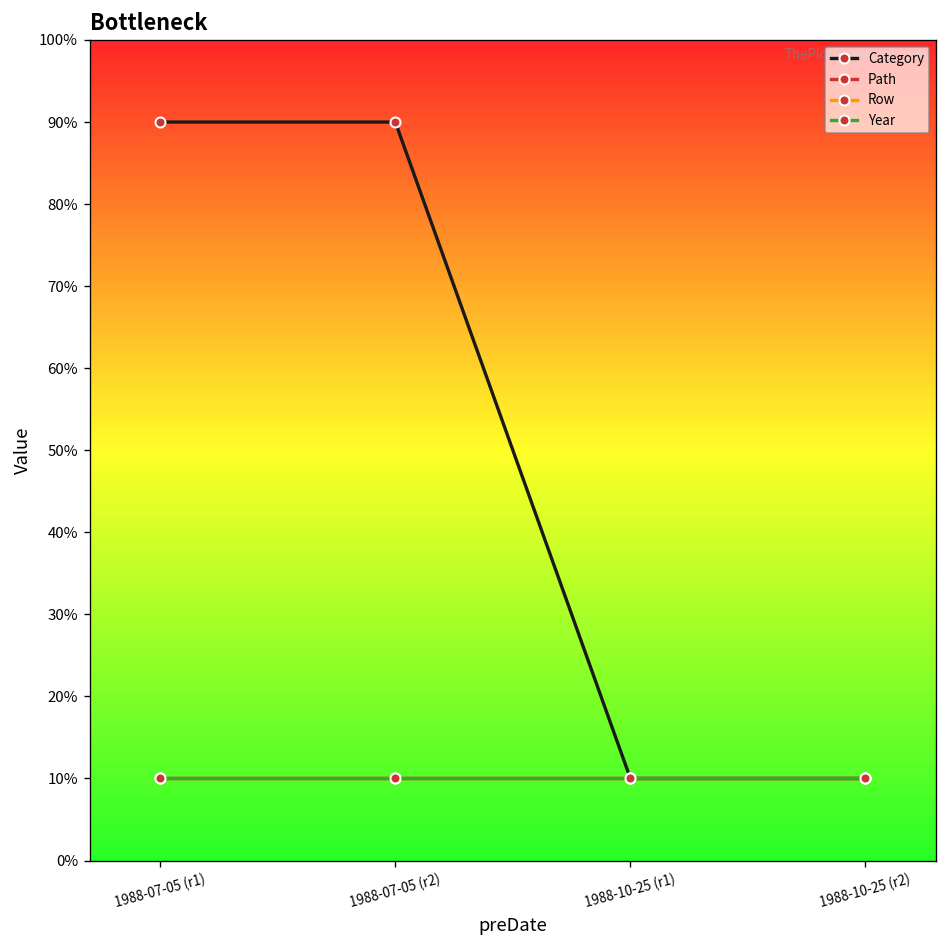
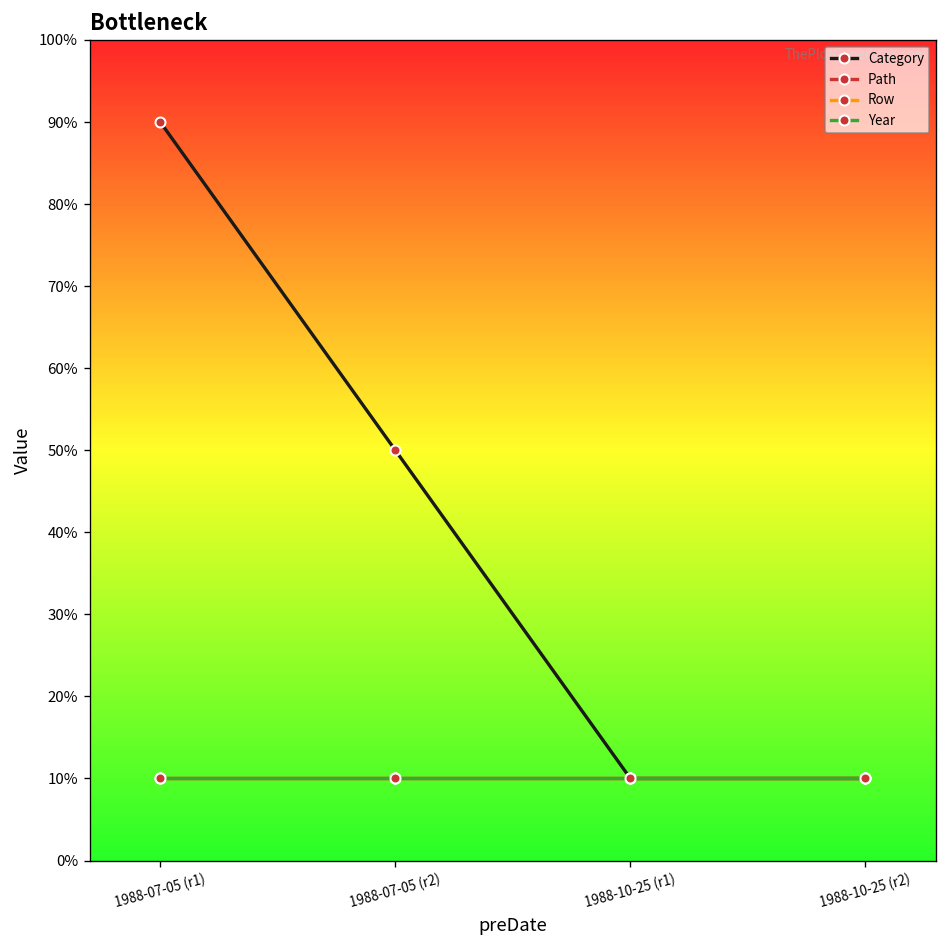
Category, 1988-07-05 (r2): 90% -> 50%
